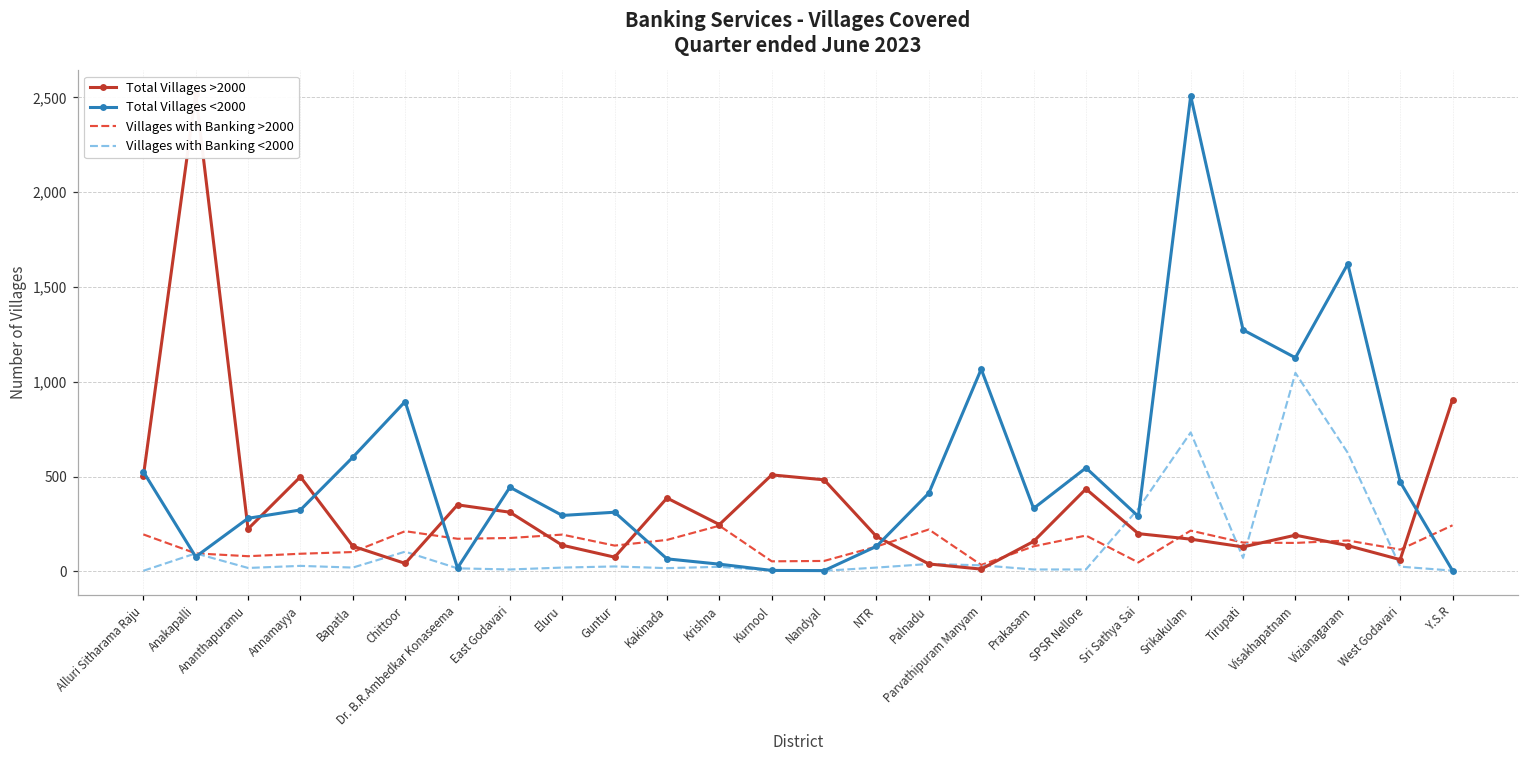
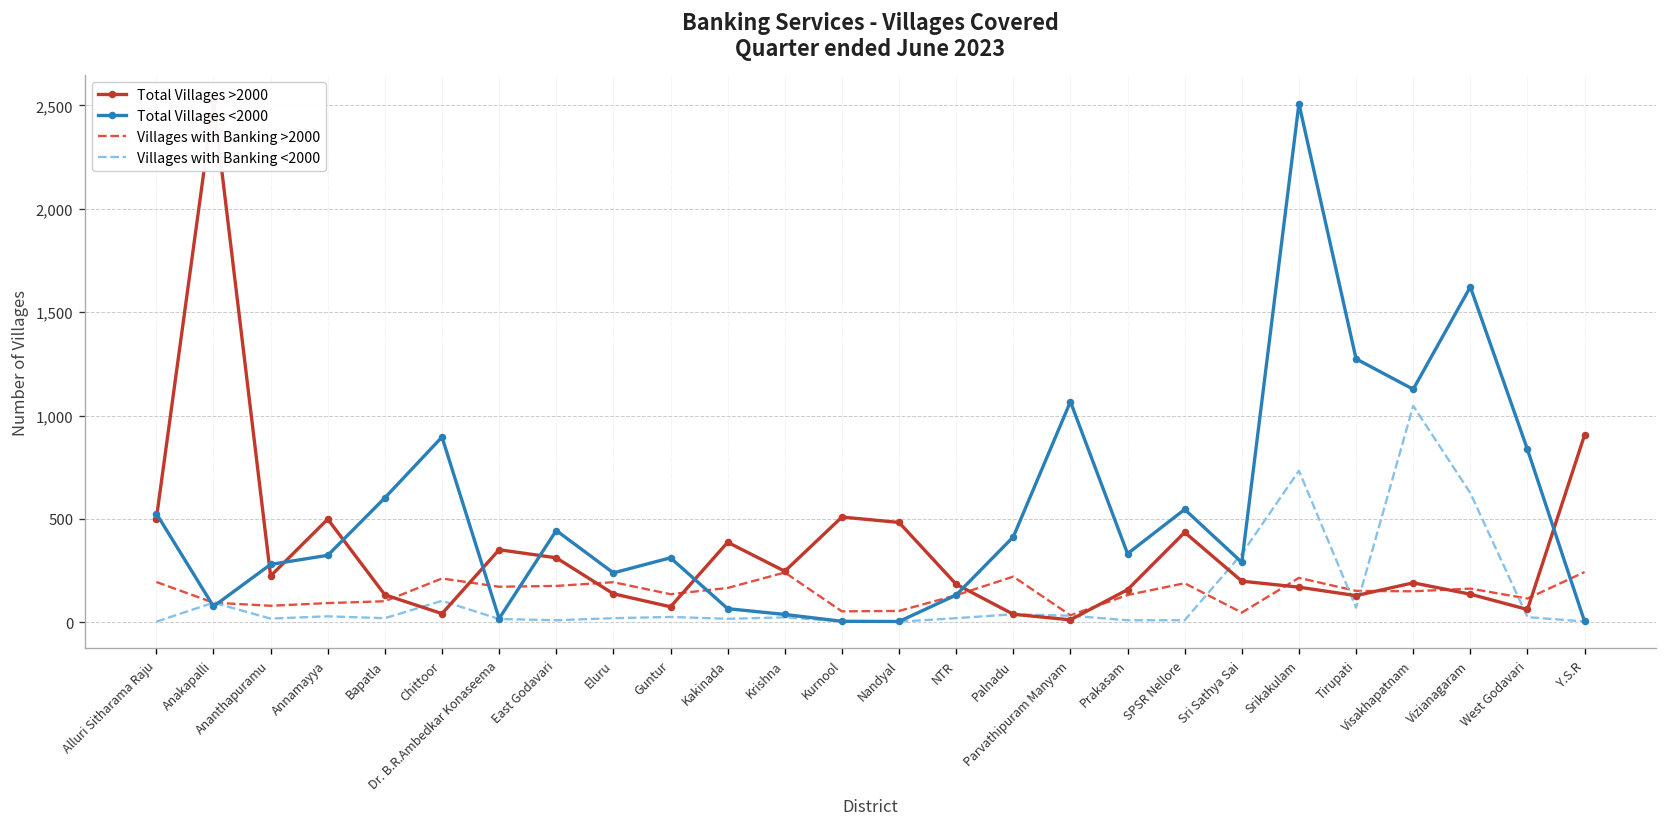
Total Villages <2000, Eluru: 300 -> 240
Total Villages <2000, West Godavari: 470 -> 840
